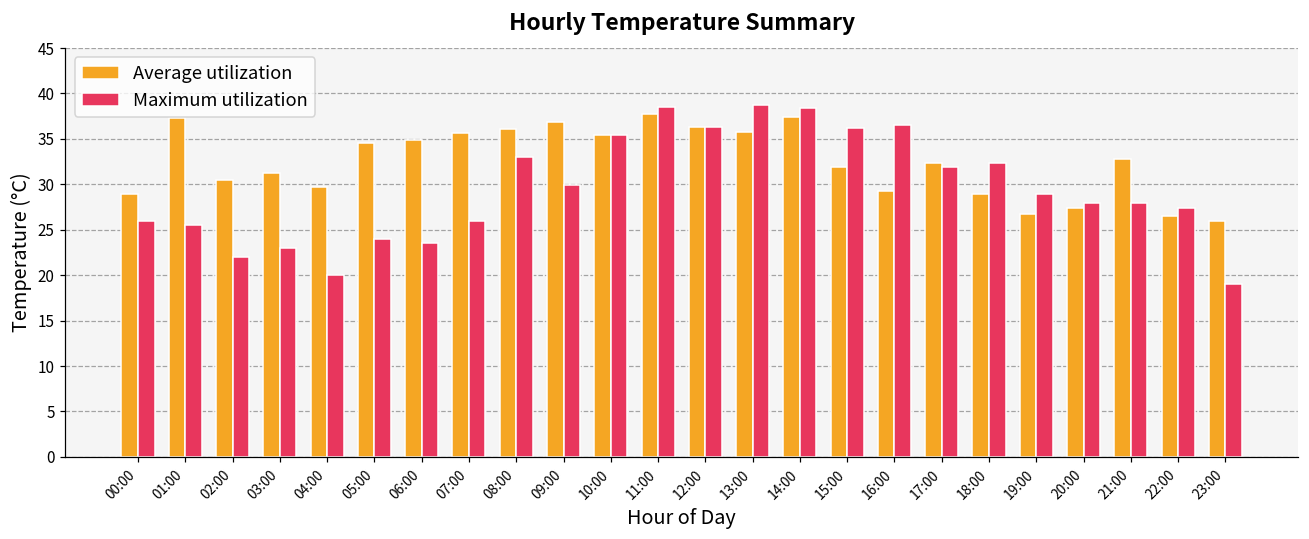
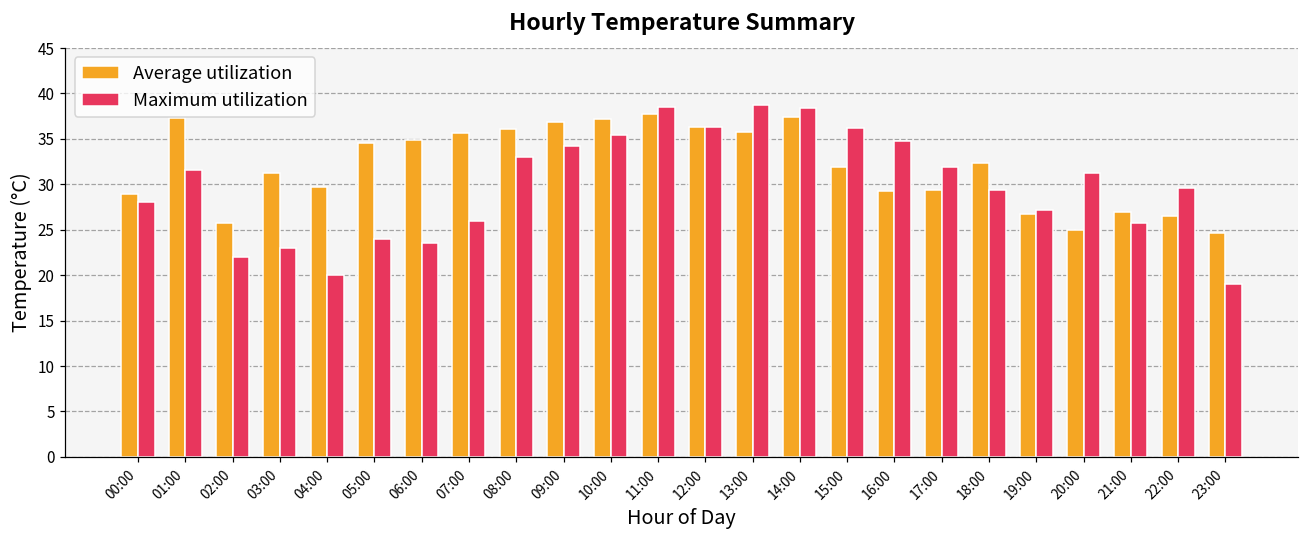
Maximum utilization, 00:00: 26 -> 28
Maximum utilization, 01:00: 26 -> 32
Average utilization, 02:00: 30 -> 26
Maximum utilization, 09:00: 30 -> 34
Average utilization, 10:00: 35 -> 37
Maximum utilization, 16:00: 37 -> 35
Average utilization, 17:00: 32 -> 29
Average utilization, 18:00: 29 -> 32
Maximum utilization, 18:00: 32 -> 29
Maximum utilization, 19:00: 29 -> 27
Average utilization, 20:00: 27 -> 25
Maximum utilization, 20:00: 28 -> 31
Average utilization, 21:00: 33 -> 27
Maximum utilization, 21:00: 28 -> 26
Maximum utilization, 22:00: 27 -> 30
Average utilization, 23:00: 26 -> 25
